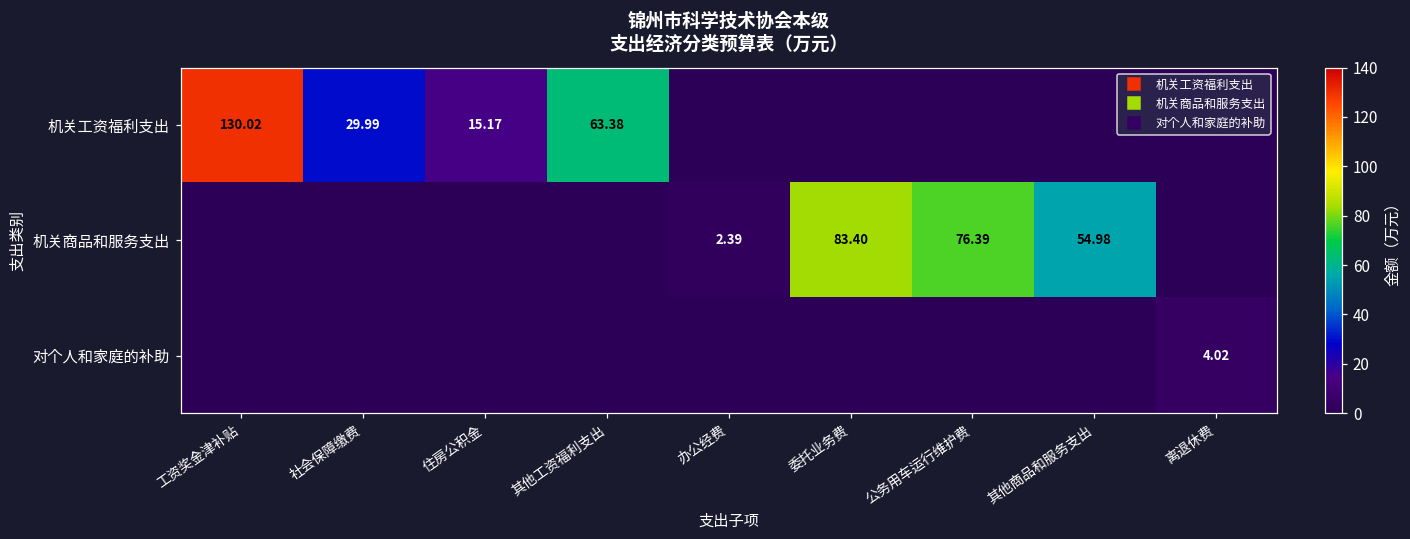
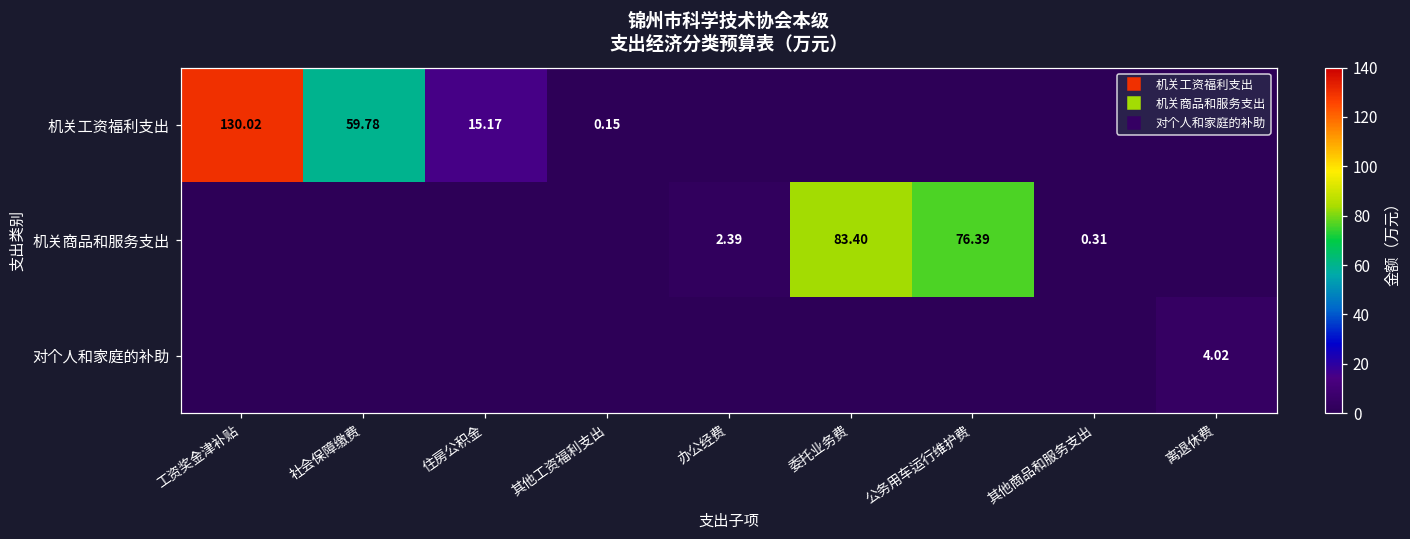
机关工资福利支出, 社会保障缴费: 29.99 -> 59.78
机关工资福利支出, 其他工资福利支出: 63.38 -> 0.15
机关商品和服务支出, 其他商品和服务支出: 54.98 -> 0.31
